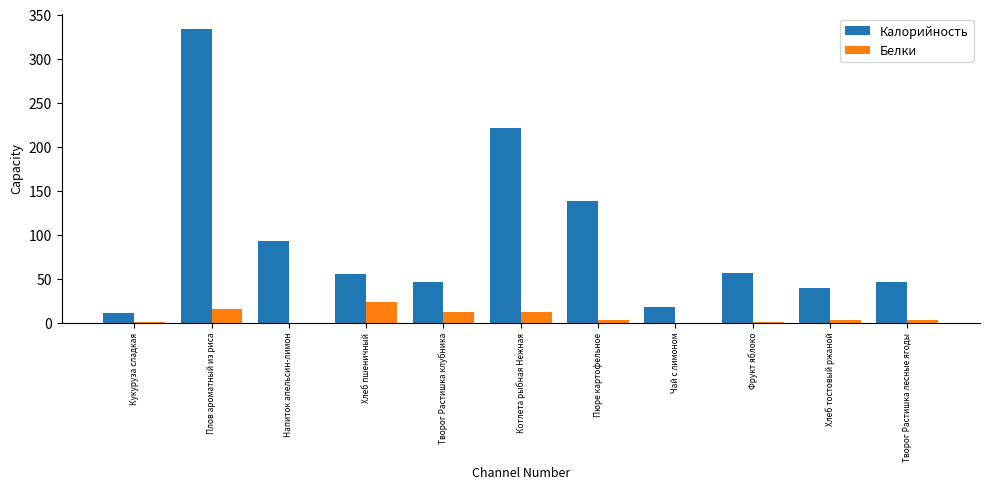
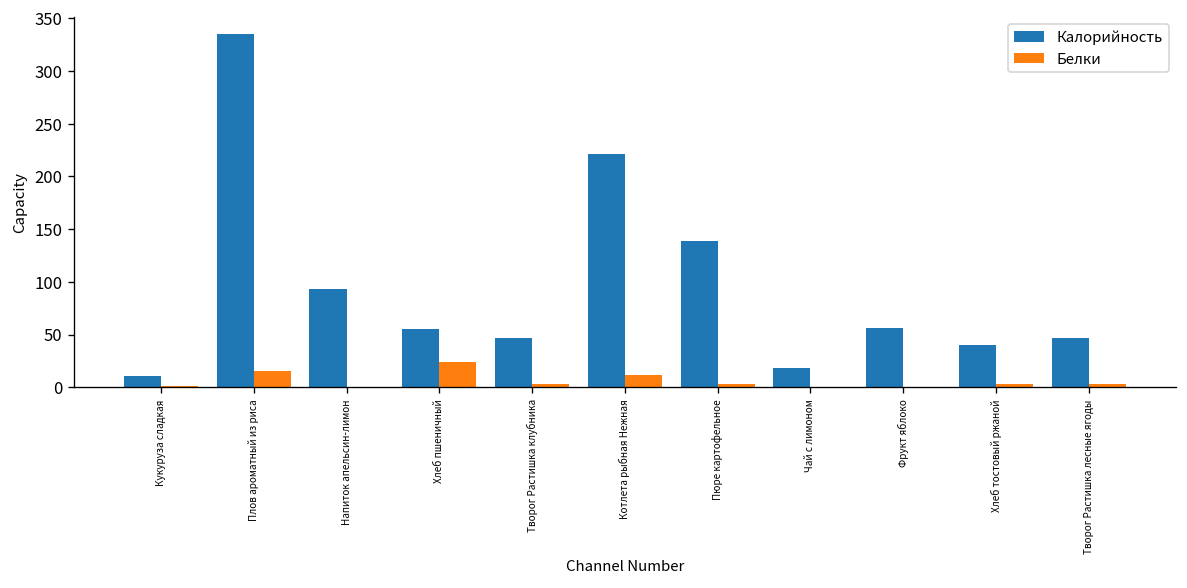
Белки, Творог Растишка клубника: 10 -> 0
